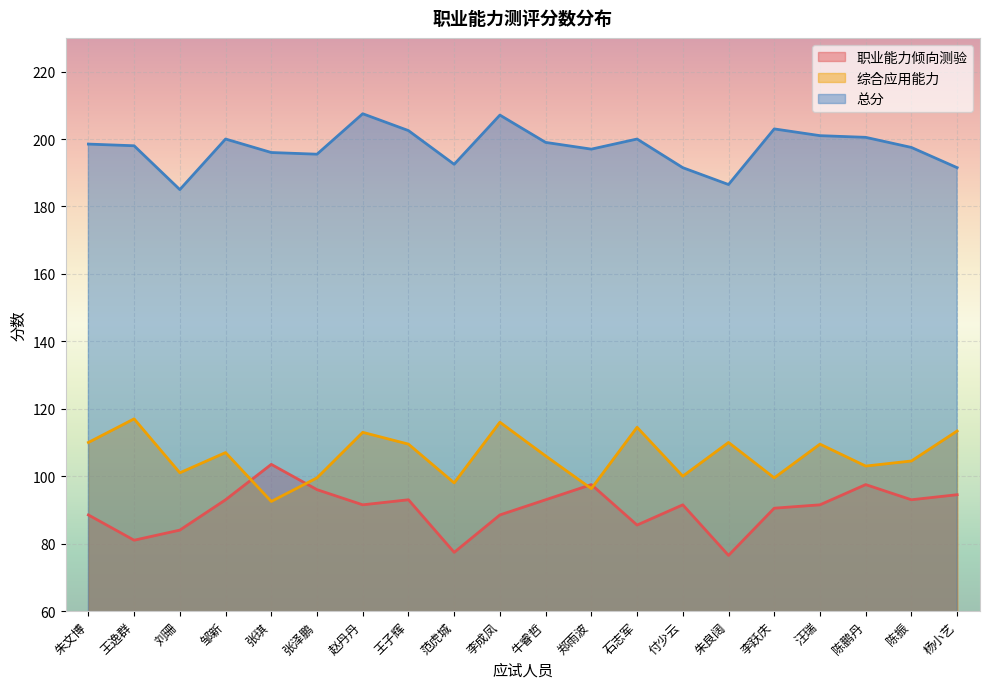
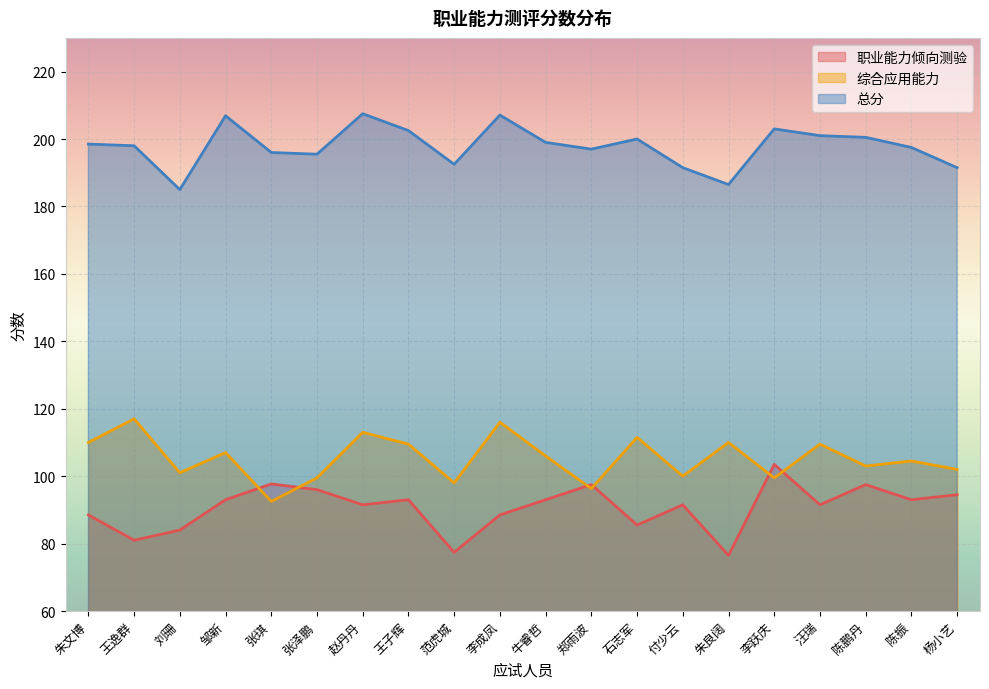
总分, 邹新: 200 -> 207
职业能力倾向测验, 张琪: 104 -> 98
综合应用能力, 石志军: 115 -> 112
职业能力倾向测验, 李跃庆: 91 -> 104
综合应用能力, 杨小艺: 113 -> 102
